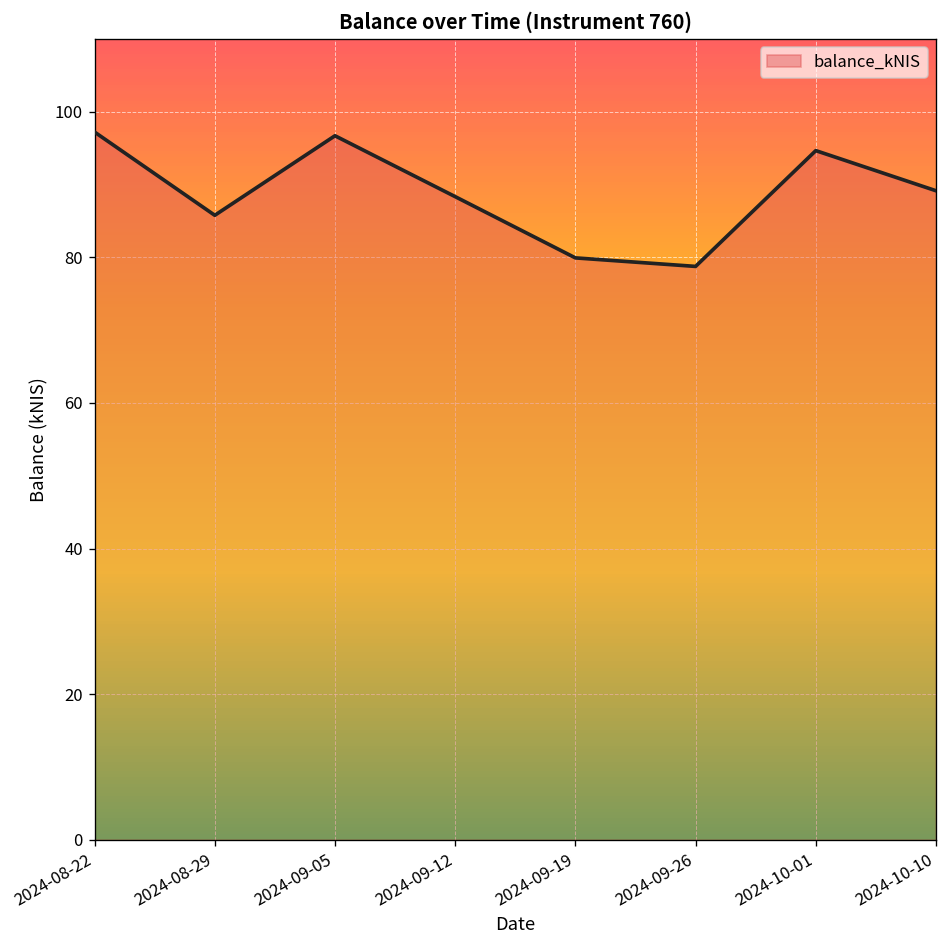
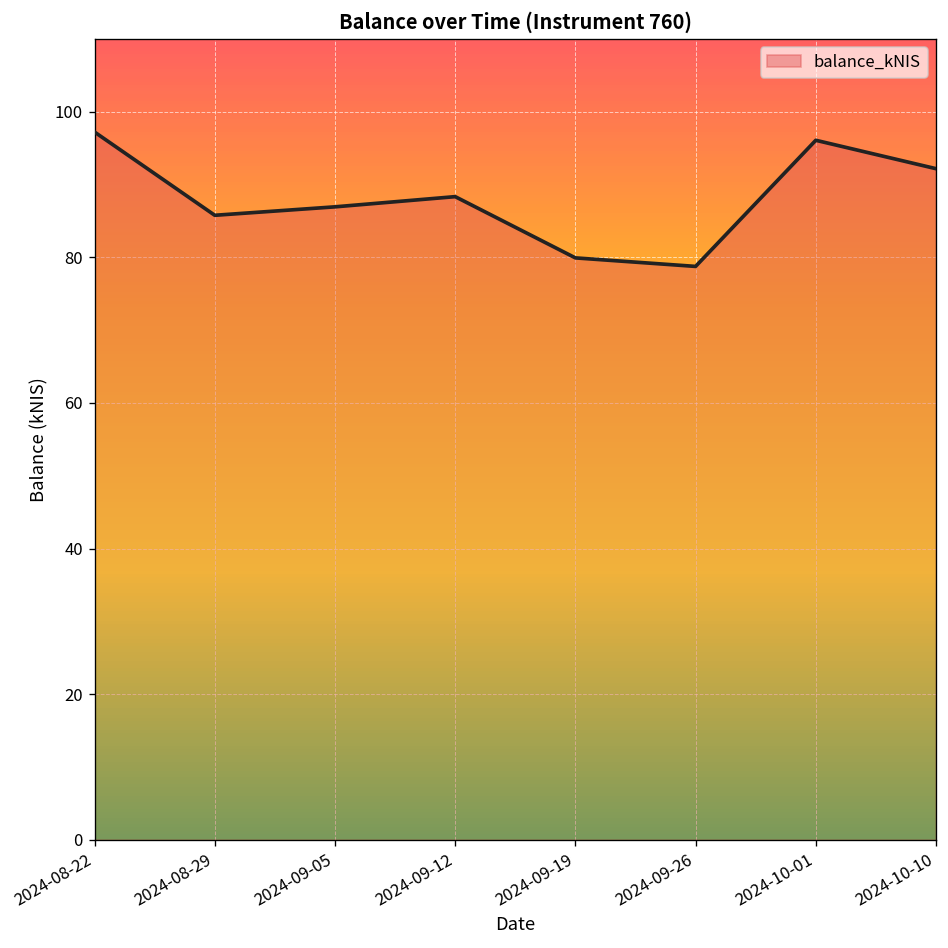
2024-09-05: 97 -> 87
2024-10-01: 95 -> 96
2024-10-10: 89 -> 92
